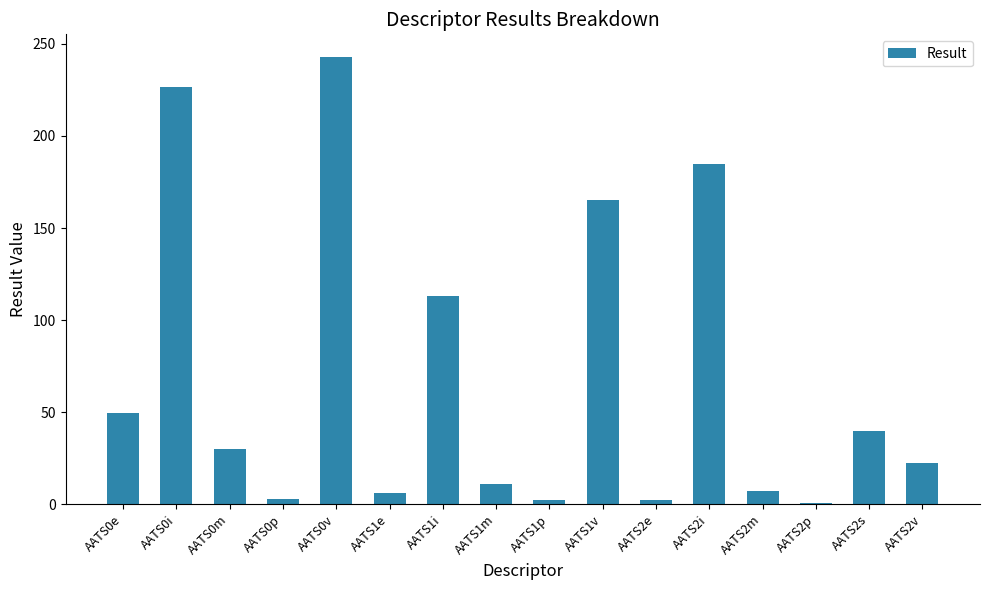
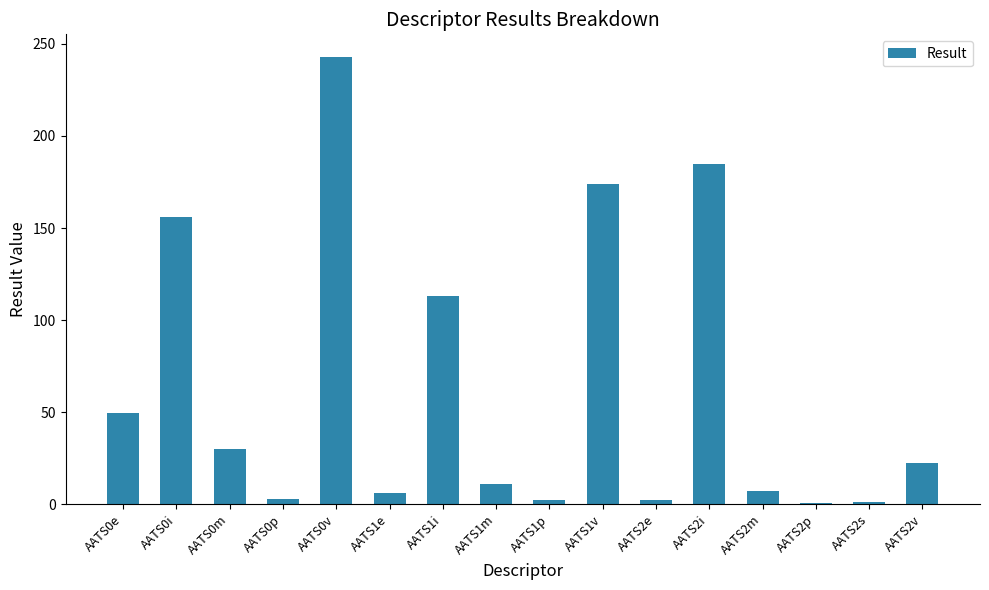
AATS0i: 226 -> 156
AATS1v: 165 -> 174
AATS2s: 40 -> 1
